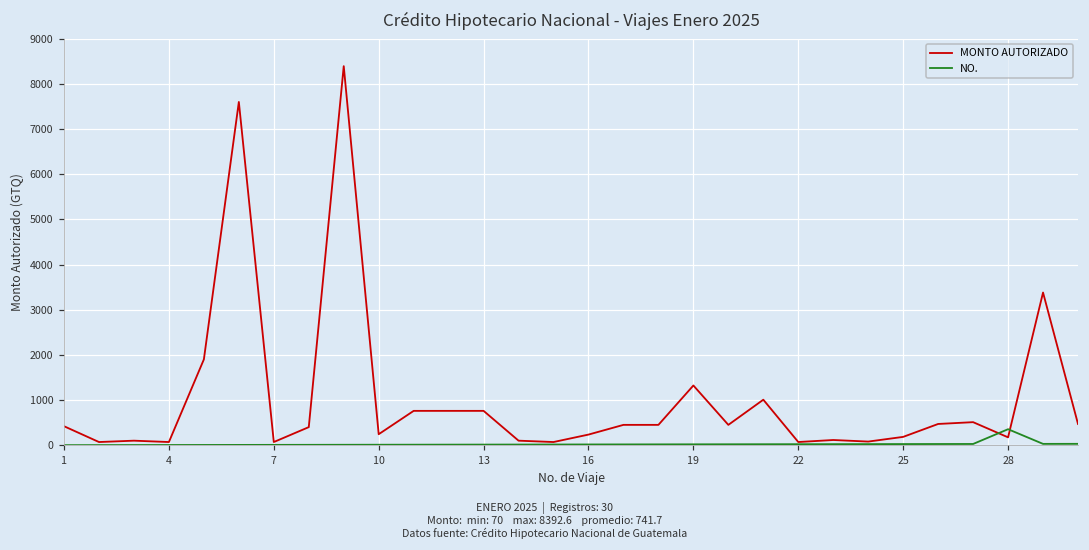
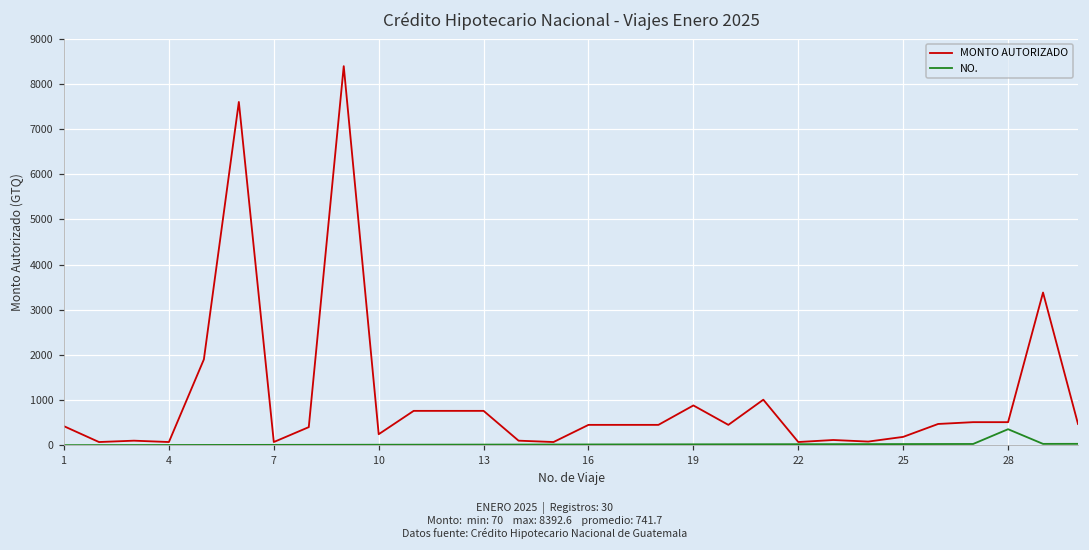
MONTO AUTORIZADO, 16: 200 -> 500
MONTO AUTORIZADO, 19: 1300 -> 900
MONTO AUTORIZADO, 28: 200 -> 500
